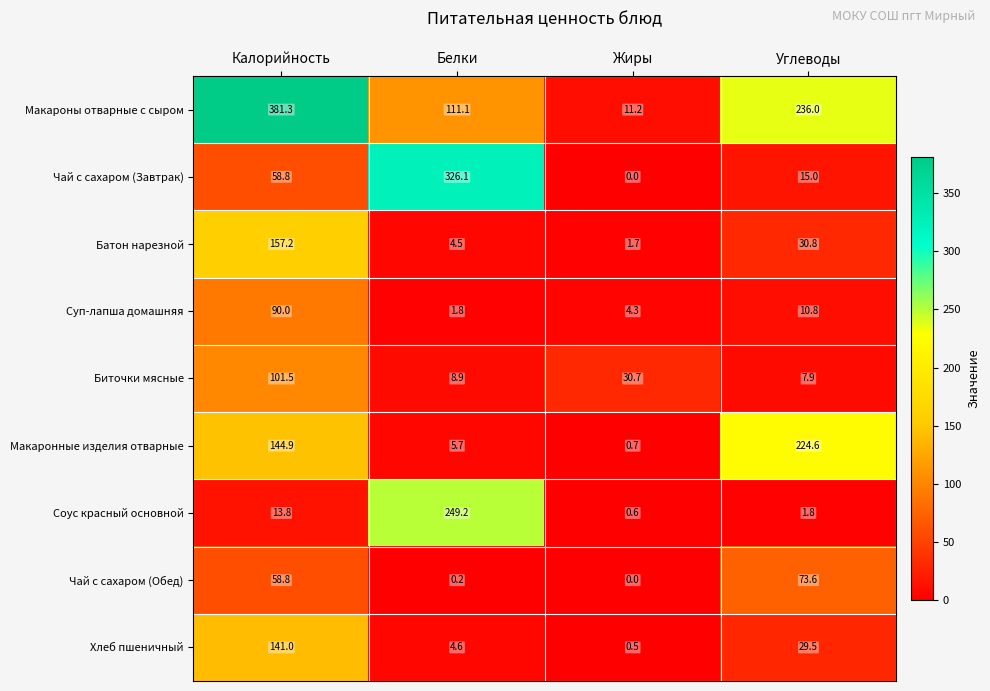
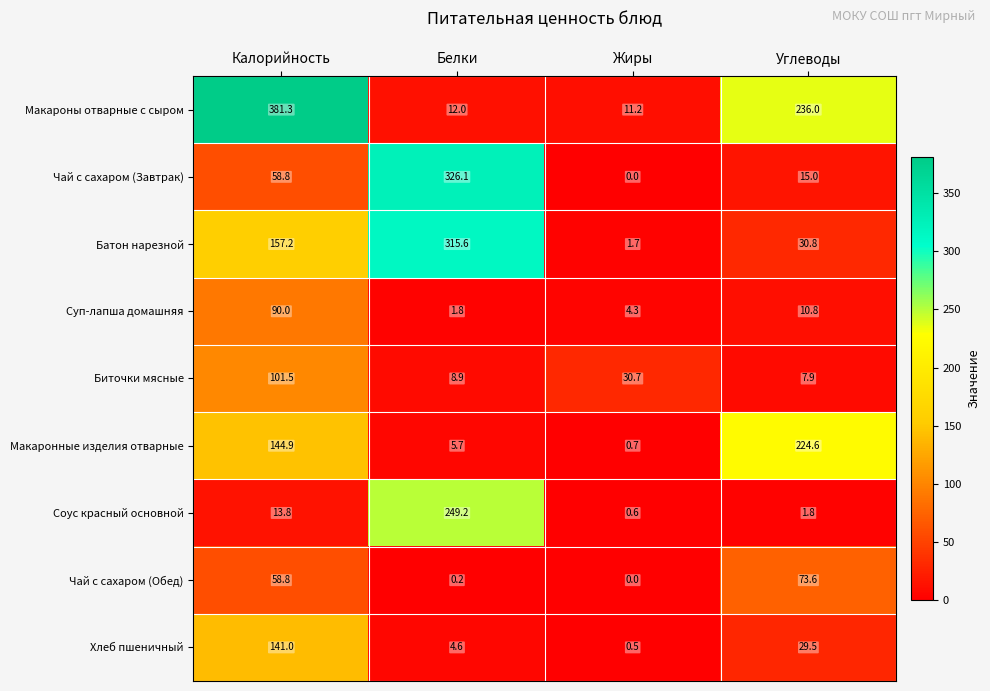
Макароны отварные с сыром, Белки: 111.1 -> 12.0
Батон нарезной, Белки: 4.5 -> 315.6
